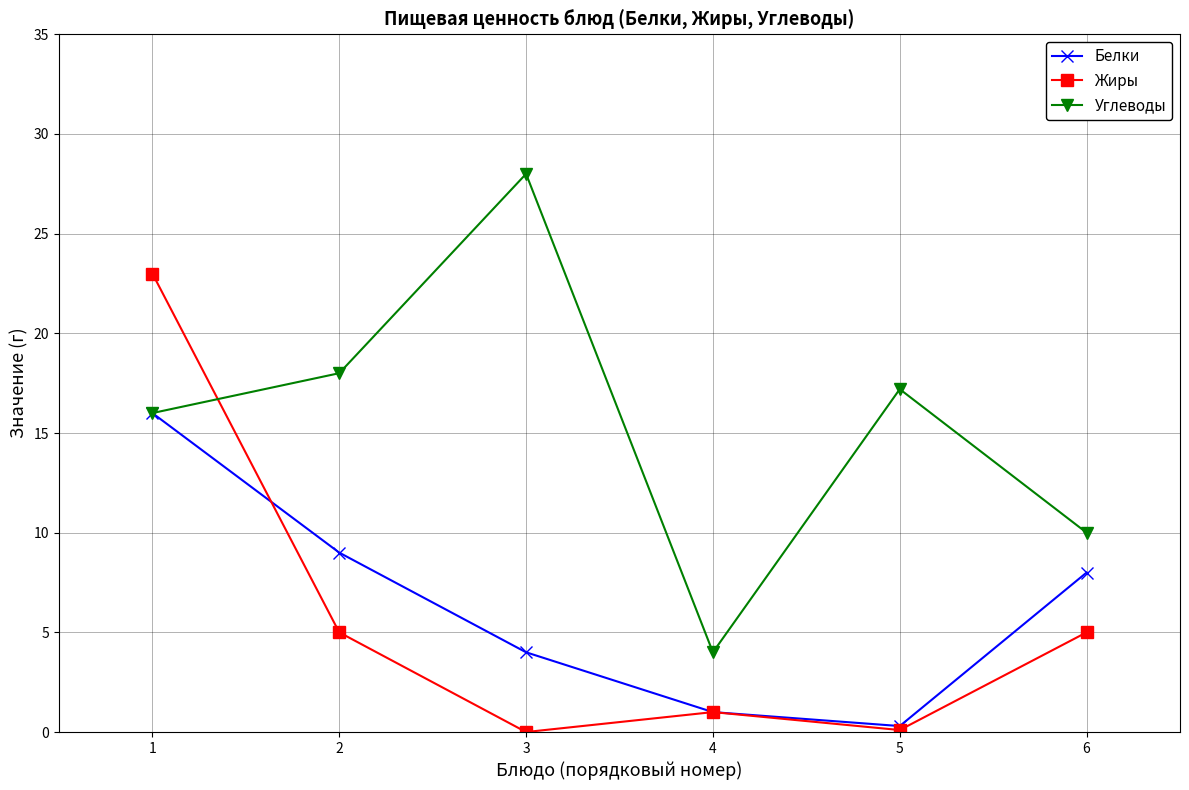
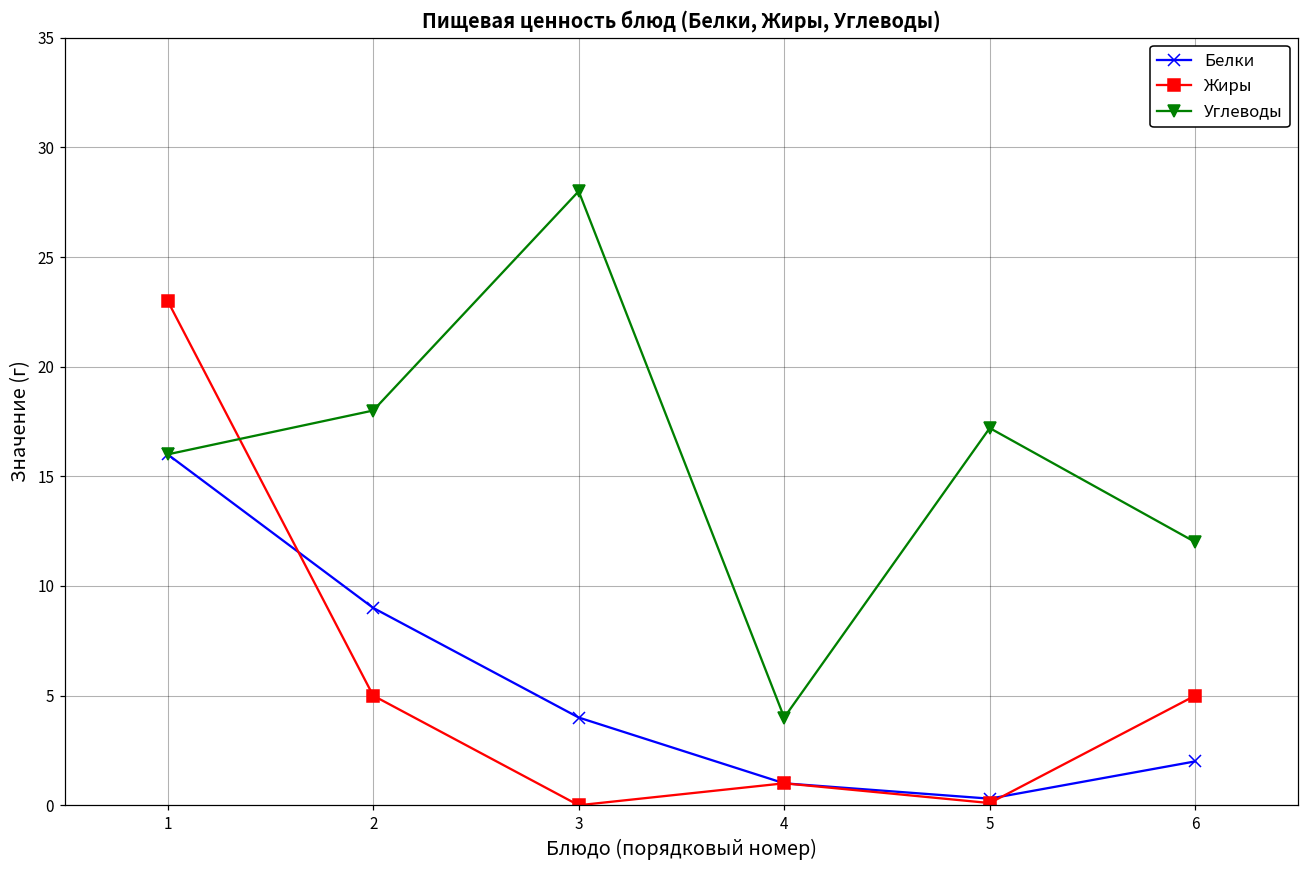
Белки, 6: 8 -> 2
Углеводы, 6: 10 -> 12
